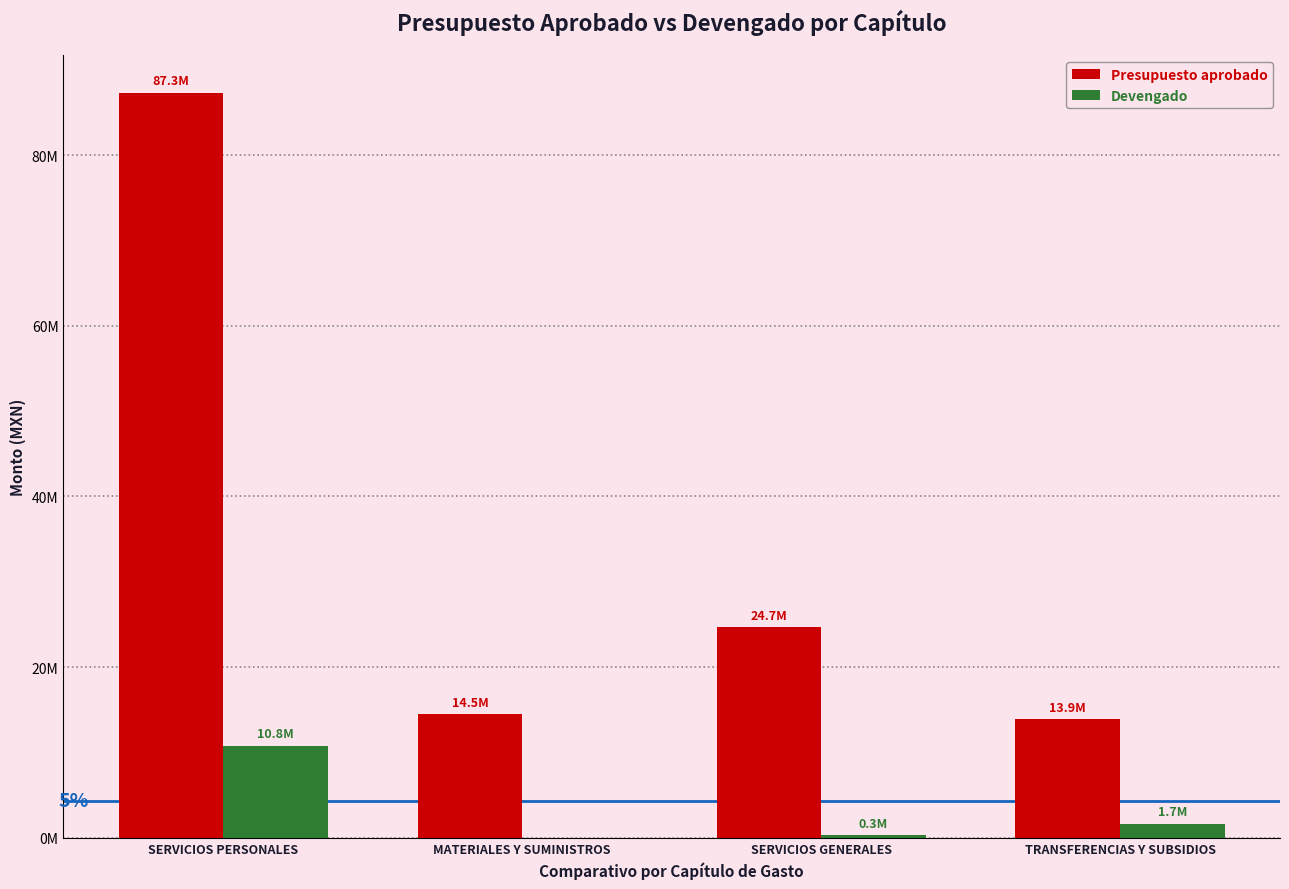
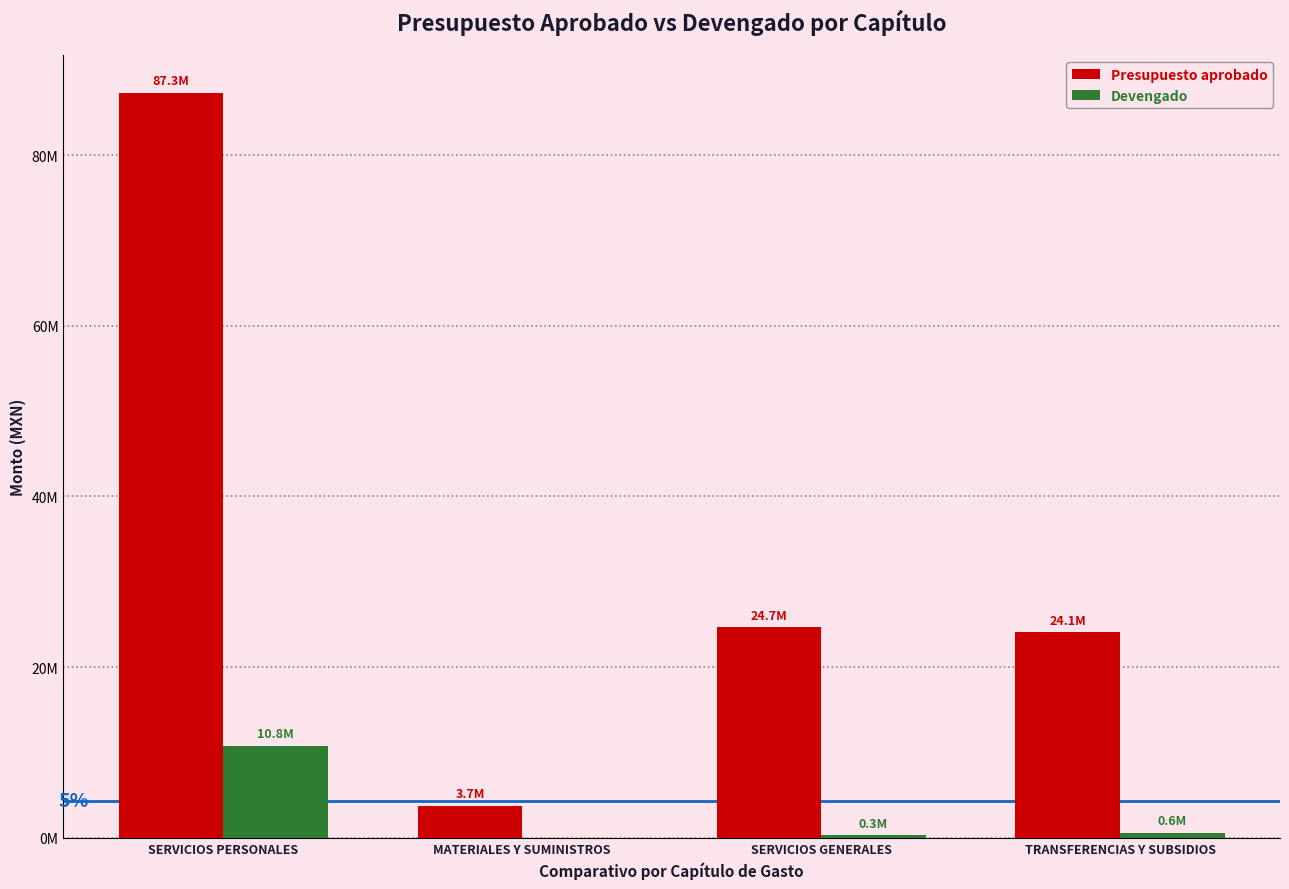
Presupuesto aprobado, MATERIALES Y SUMINISTROS: 14.5M -> 3.7M
Presupuesto aprobado, TRANSFERENCIAS Y SUBSIDIOS: 13.9M -> 24.1M
Devengado, TRANSFERENCIAS Y SUBSIDIOS: 1.7M -> 0.6M
